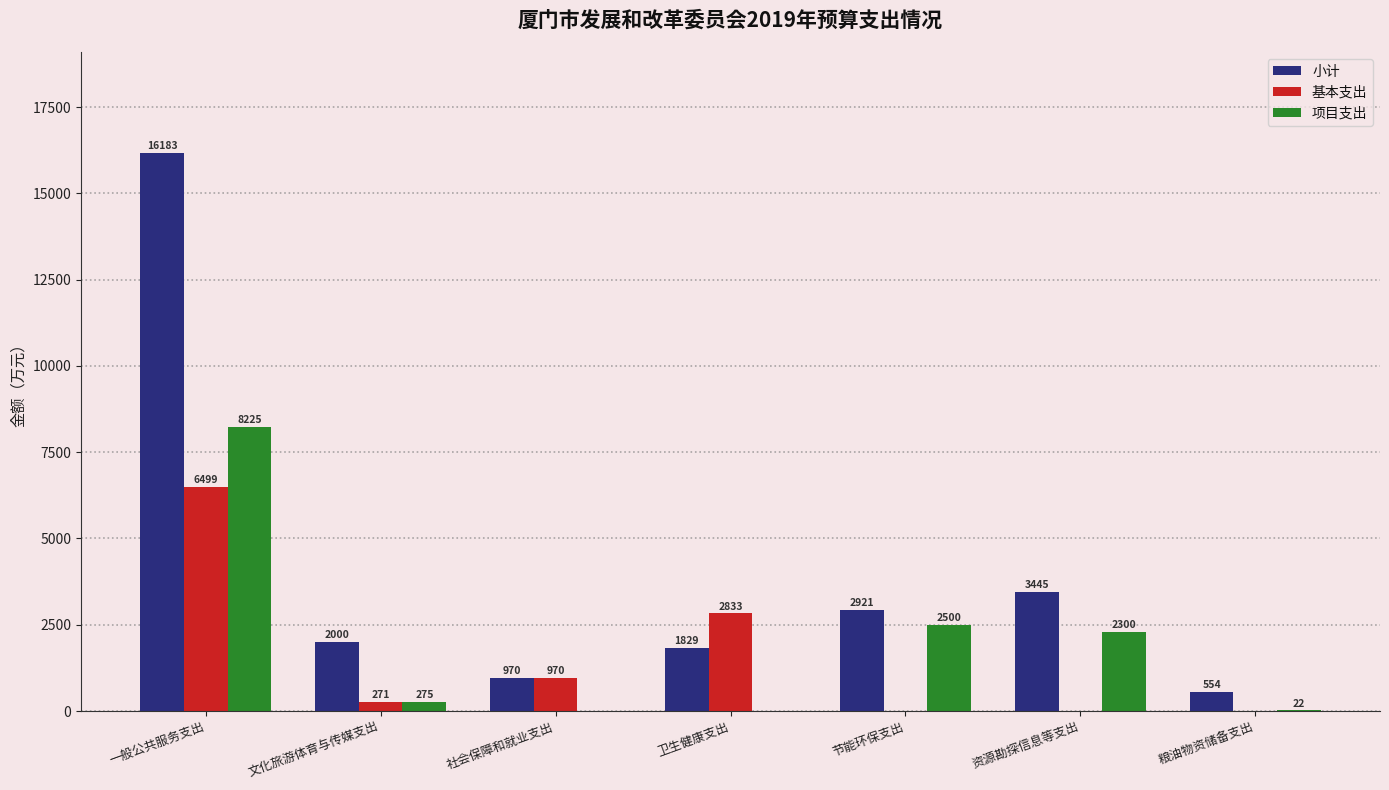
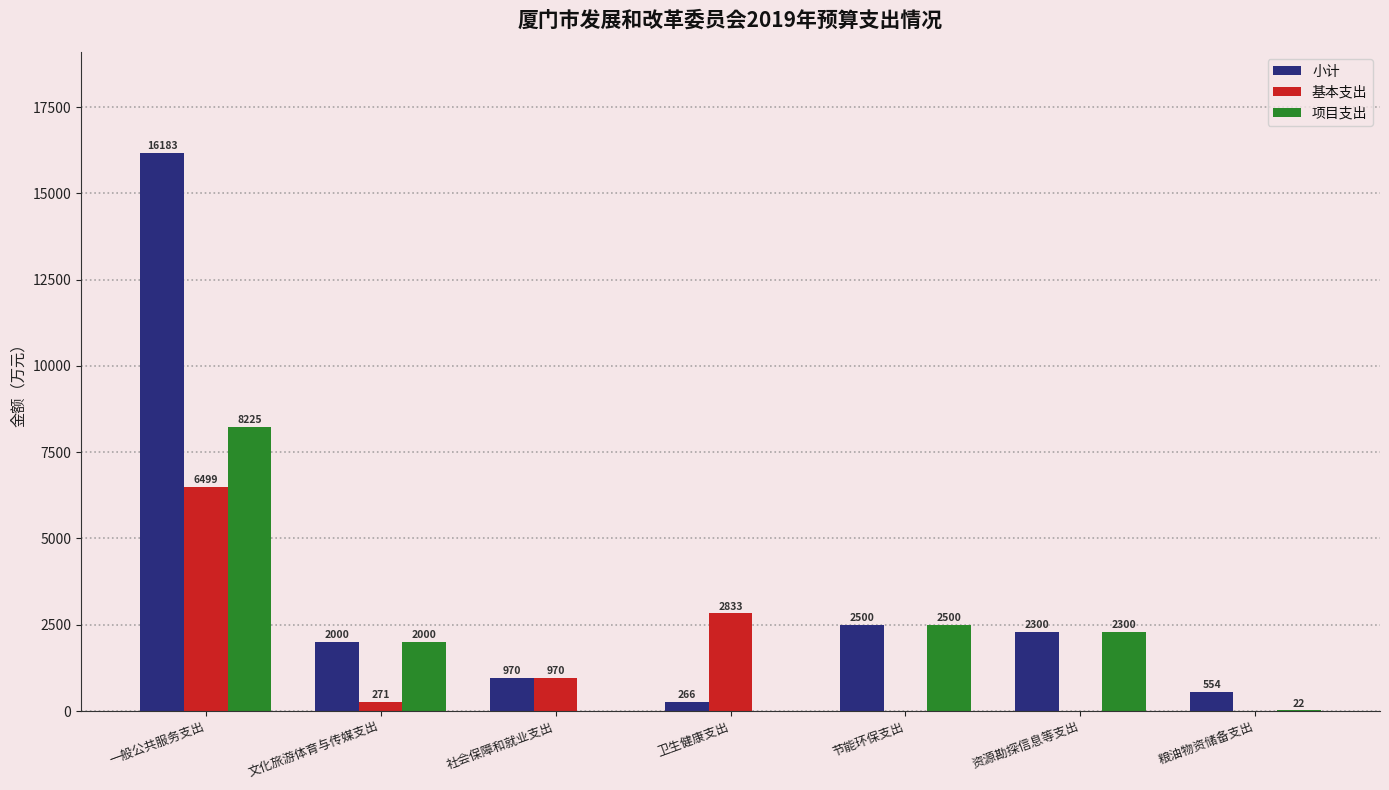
项目支出, 文化旅游体育与传媒支出: 275 -> 2000
小计, 卫生健康支出: 1829 -> 266
小计, 节能环保支出: 2921 -> 2500
小计, 资源勘探信息等支出: 3445 -> 2300
